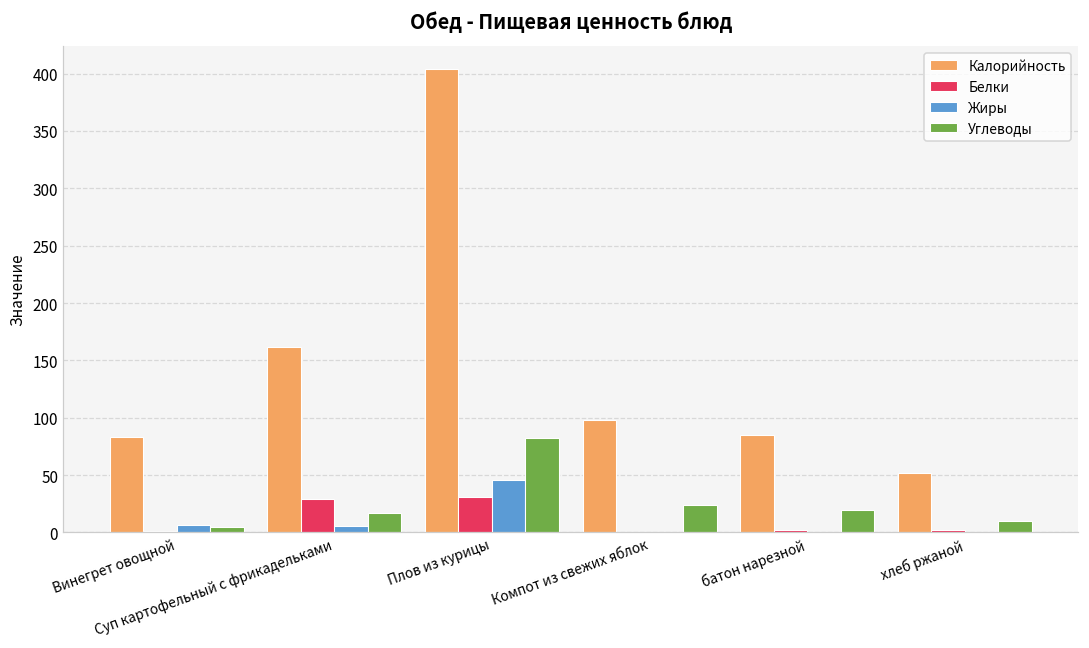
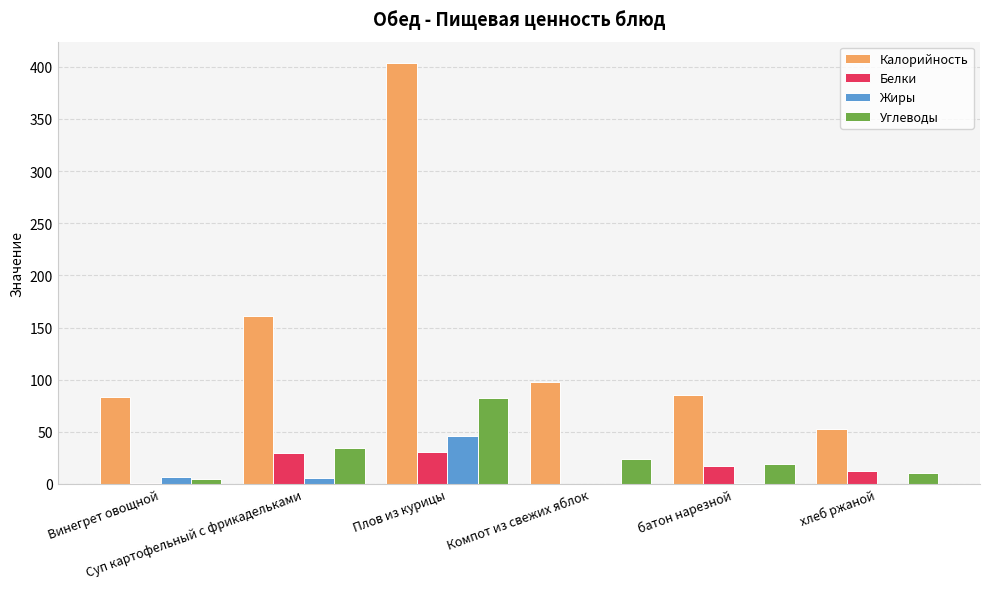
Углеводы, Суп картофельный с фрикадельками: 17 -> 35
Белки, батон нарезной: 2 -> 17
Белки, хлеб ржаной: 2 -> 12
